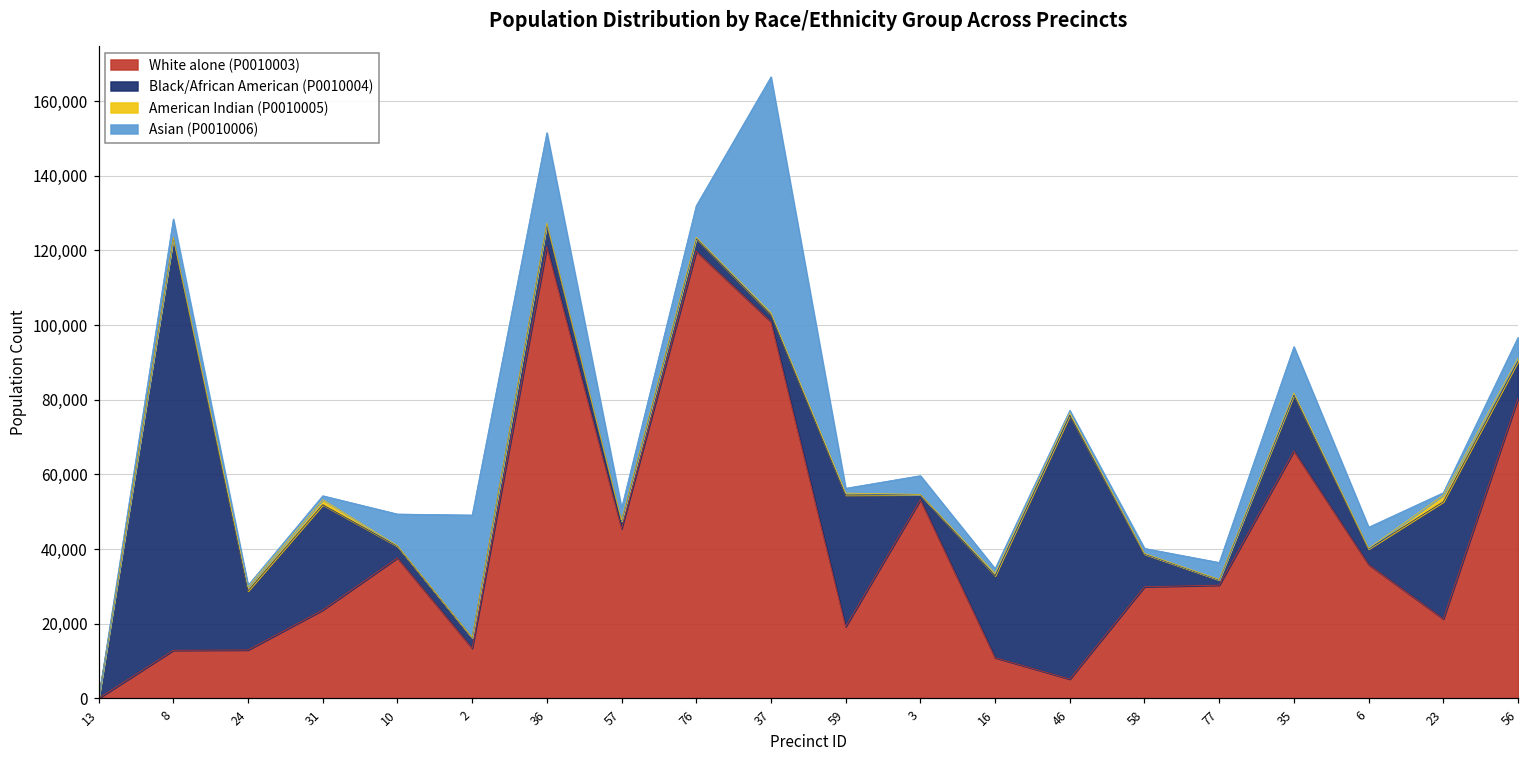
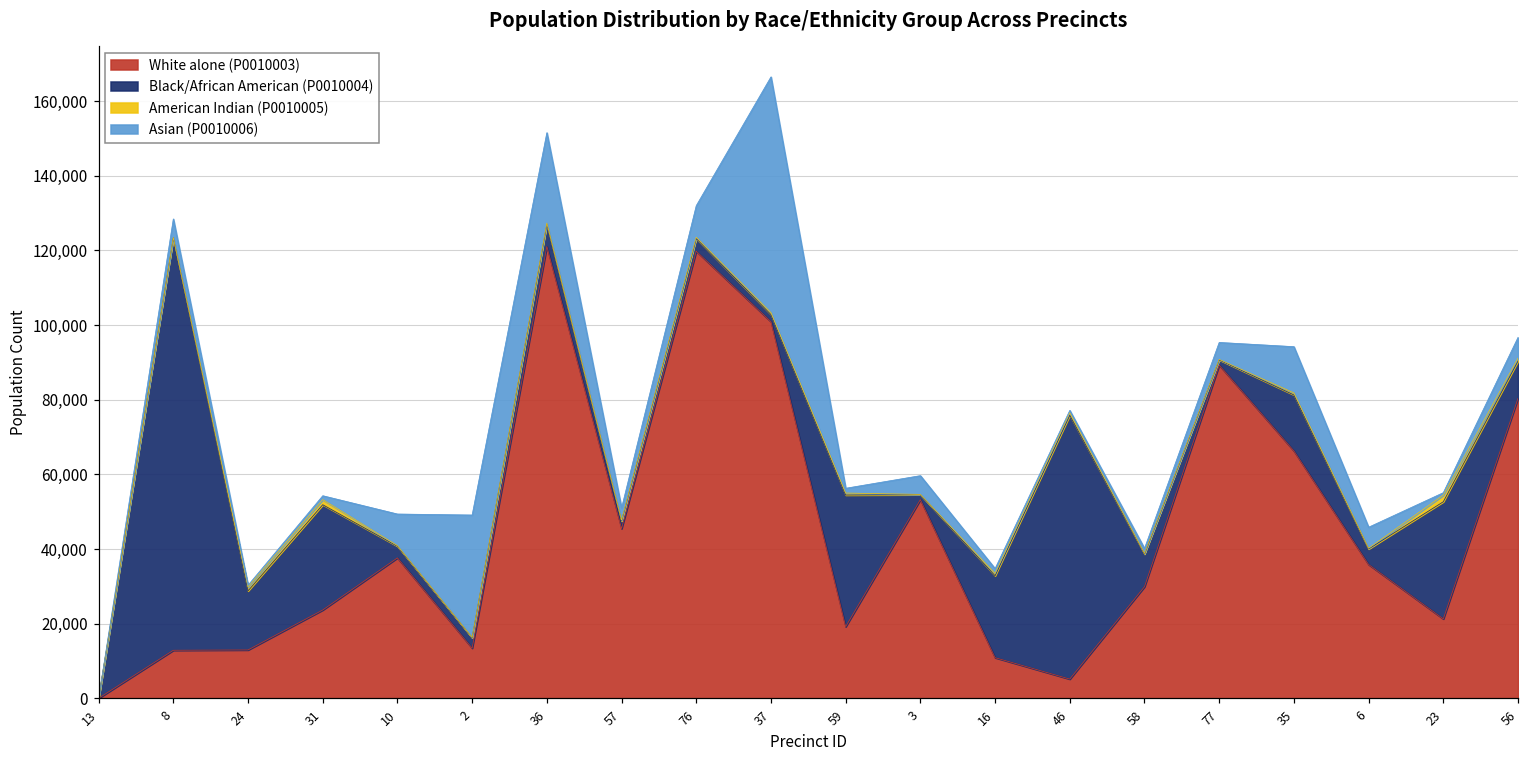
White alone (P0010003), 77: 30,000 -> 89,000
